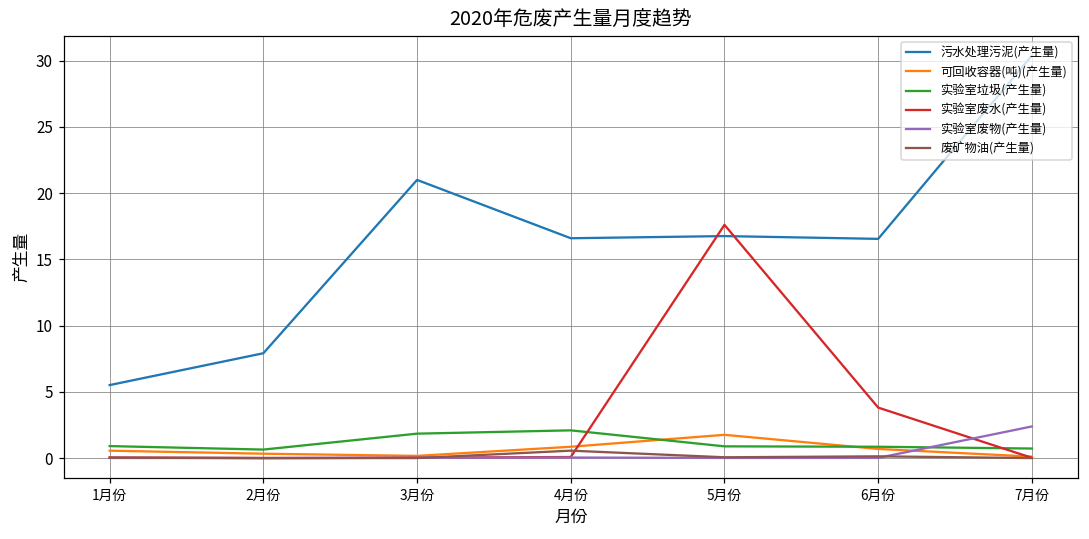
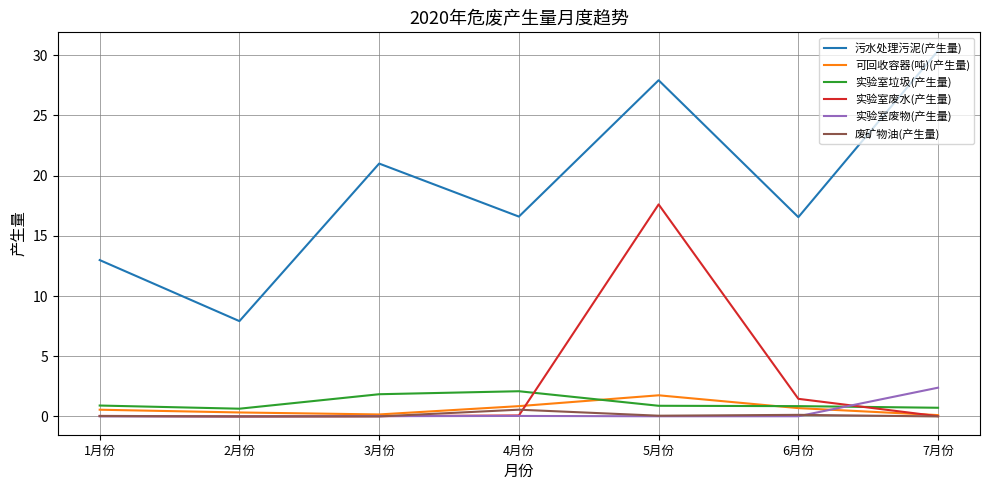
污水处理污泥(产生量), 1月份: 5.5 -> 13.0
污水处理污泥(产生量), 5月份: 16.8 -> 27.9
实验室废水(产生量), 6月份: 3.8 -> 1.5
